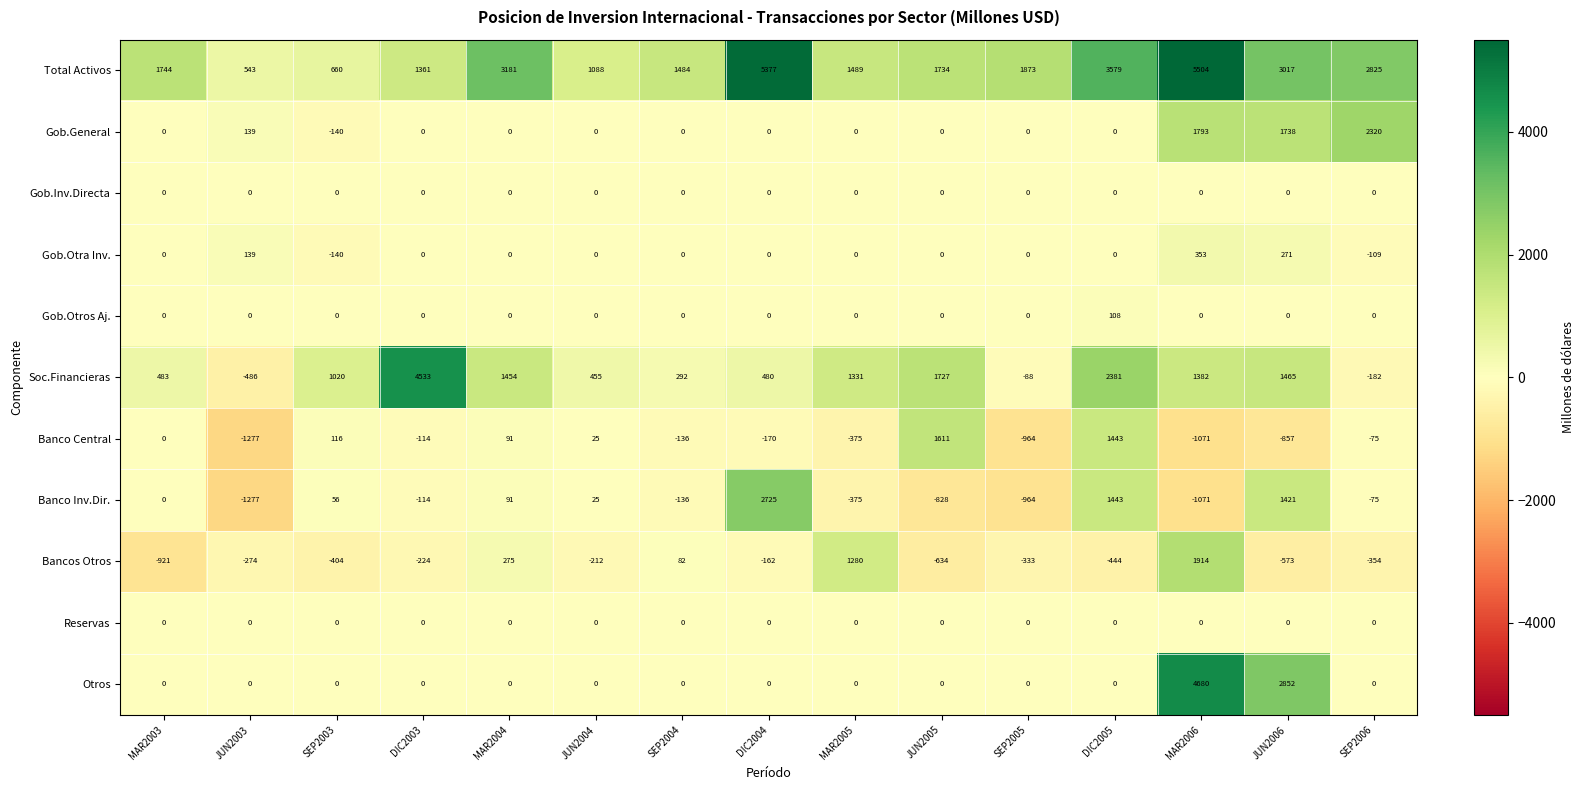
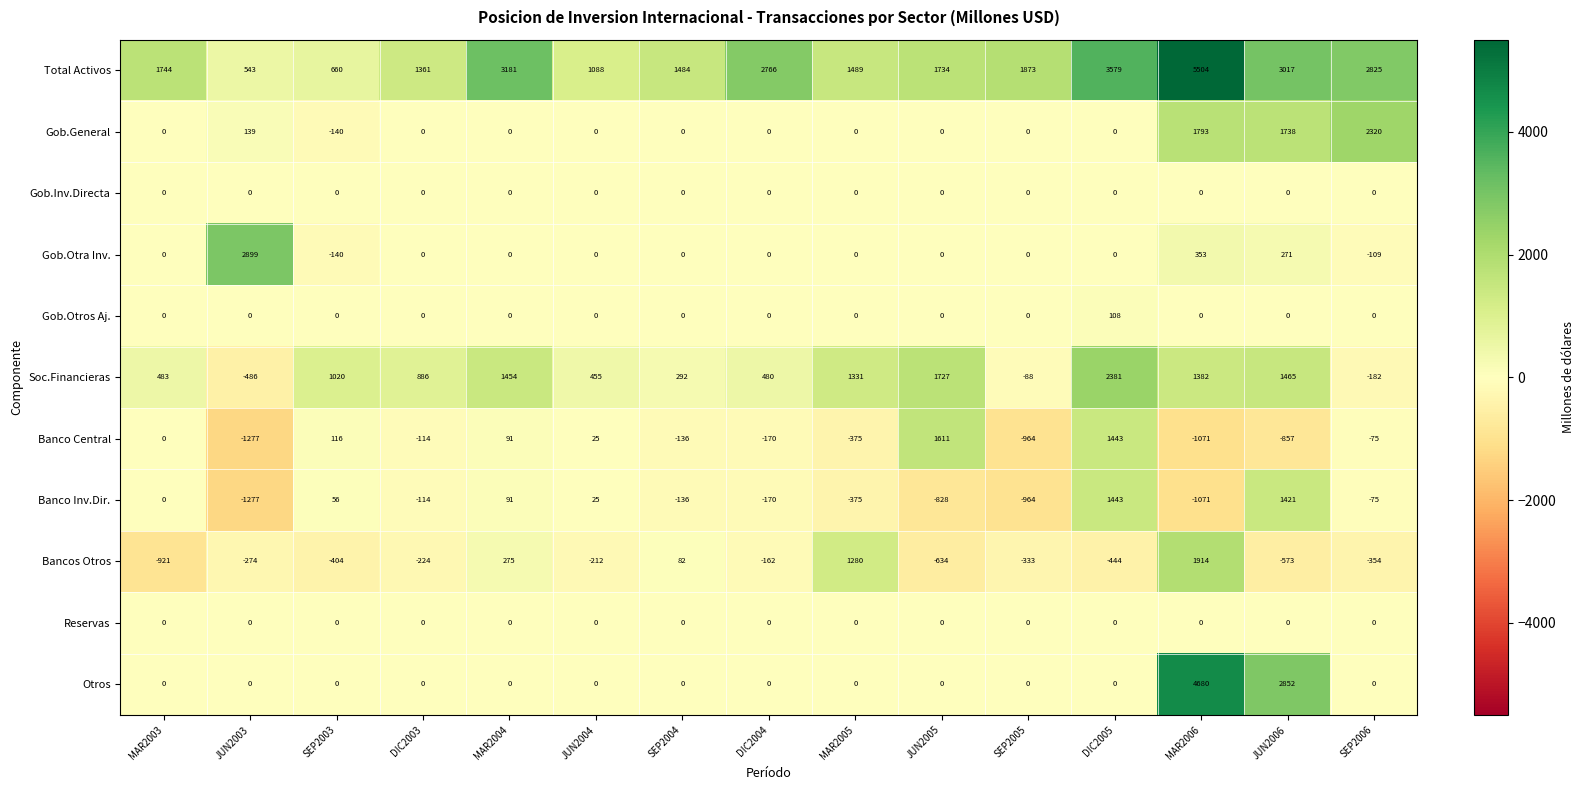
Total Activos, DIC2004: 5377 -> 2766
Gob.Otra Inv., JUN2003: 139 -> 2899
Soc.Financieras, DIC2003: 4533 -> 886
Banco Inv.Dir., DIC2004: 2725 -> -170
